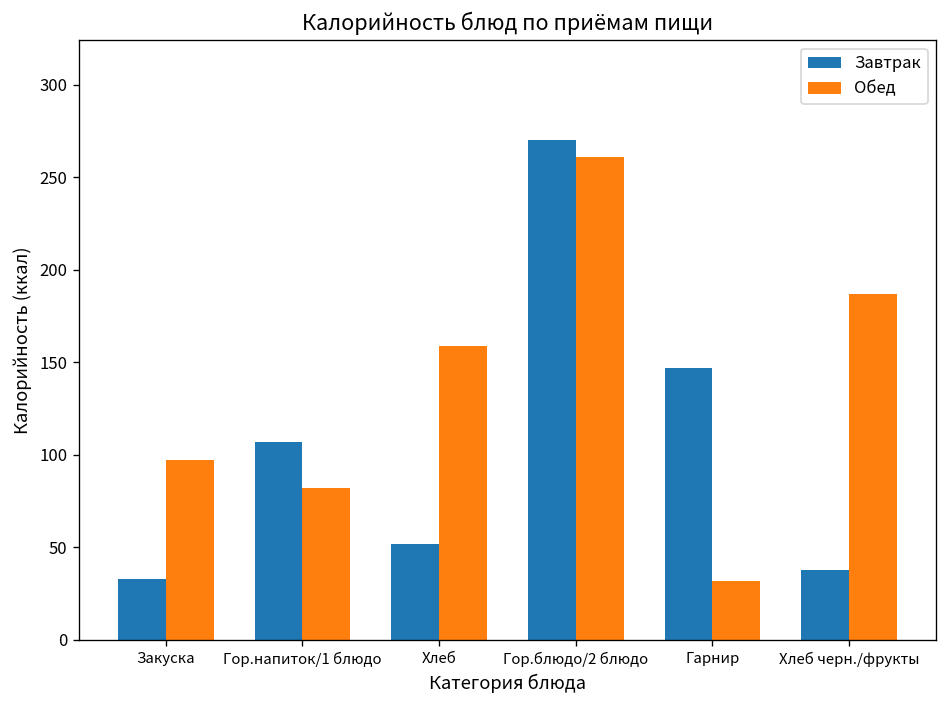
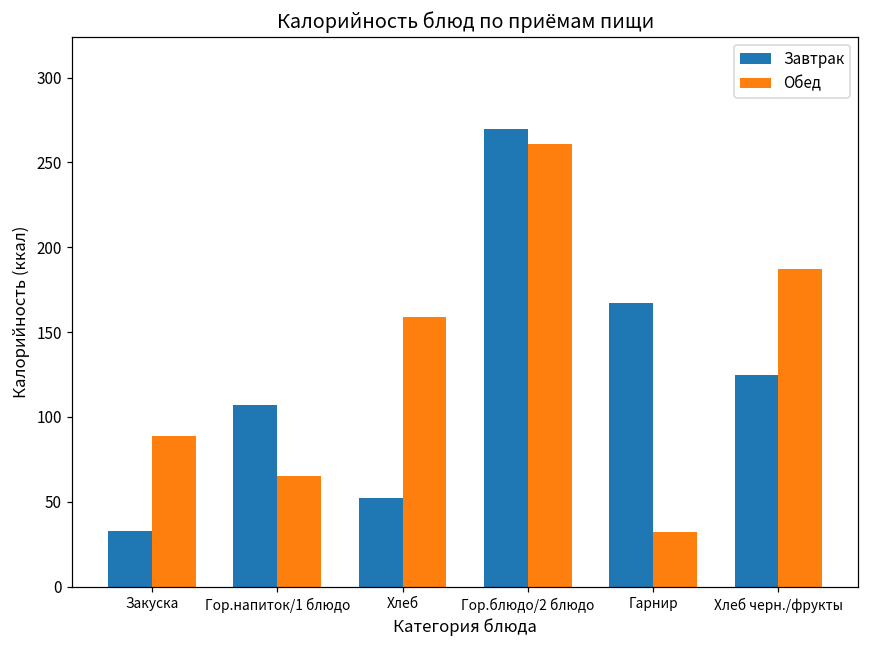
Обед, Закуска: 97 -> 89
Обед, Гор.напиток/1 блюдо: 82 -> 65
Завтрак, Гарнир: 147 -> 167
Завтрак, Хлеб черн./фрукты: 38 -> 125
